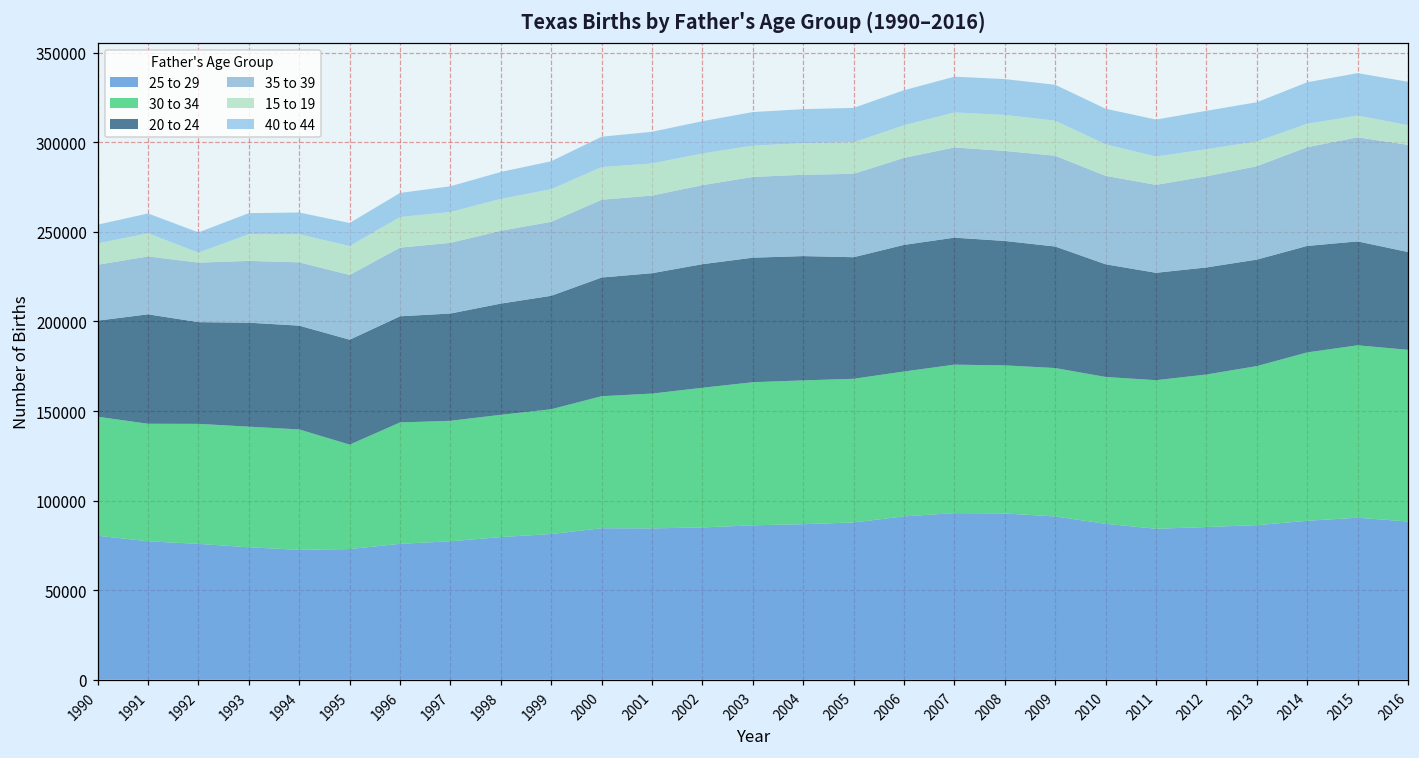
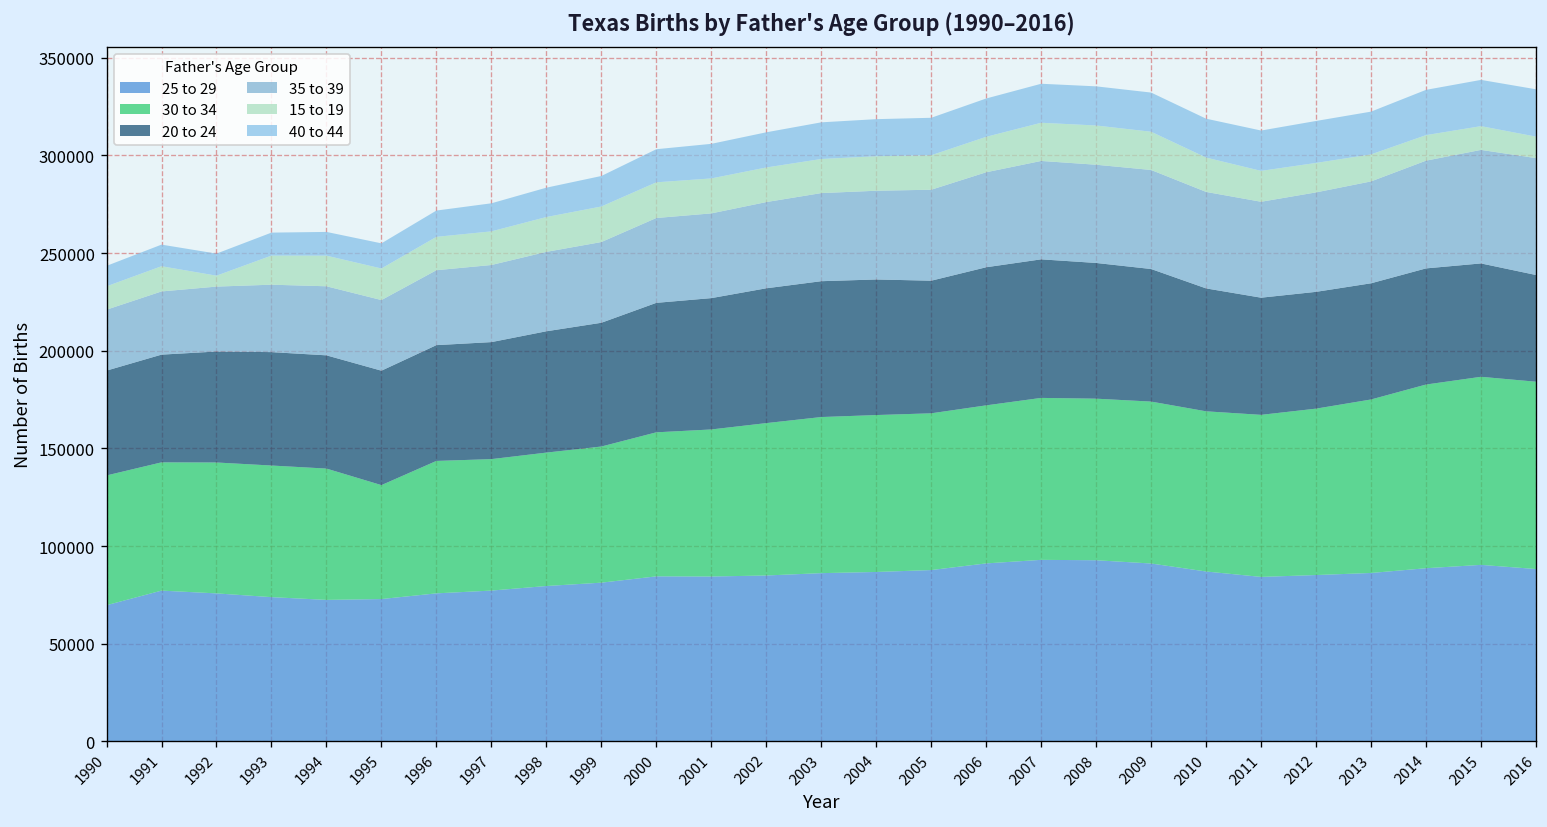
25 to 29, 1990: 80000 -> 70000
20 to 24, 1991: 61000 -> 55000
